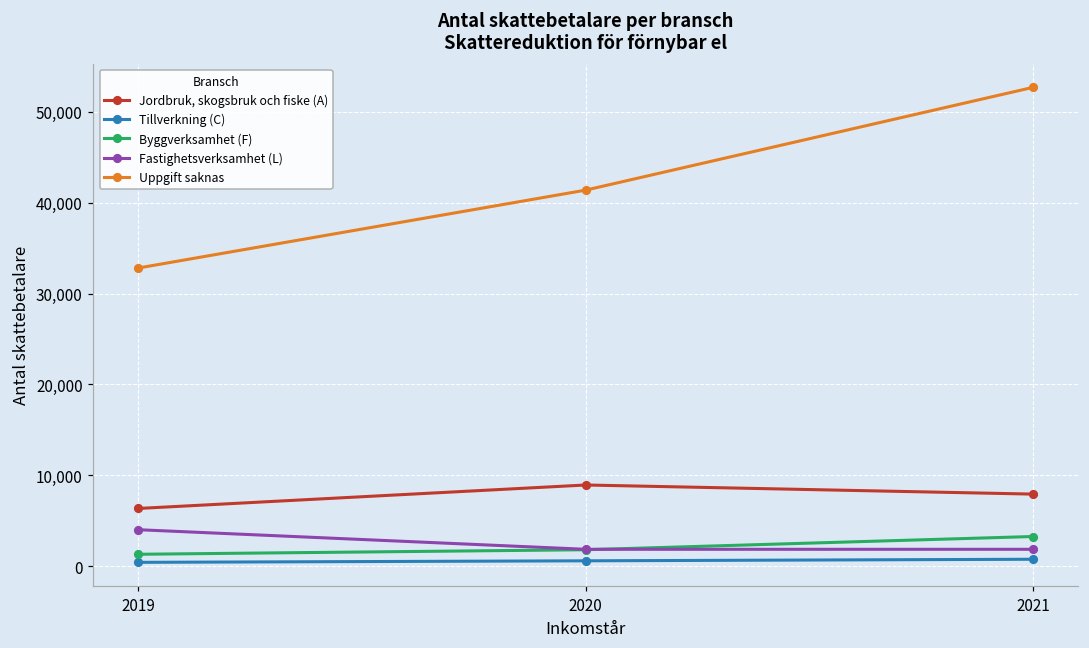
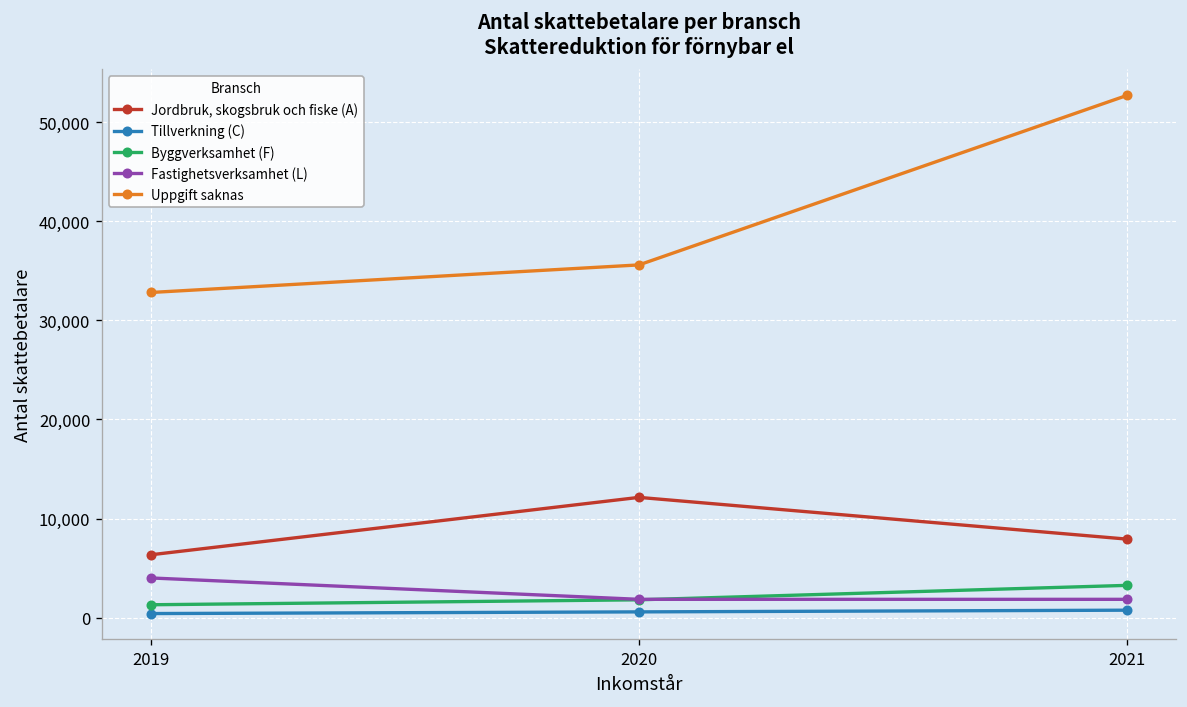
Jordbruk, skogsbruk och fiske (A), 2020: 9,000 -> 12,000
Uppgift saknas, 2020: 41,000 -> 36,000
